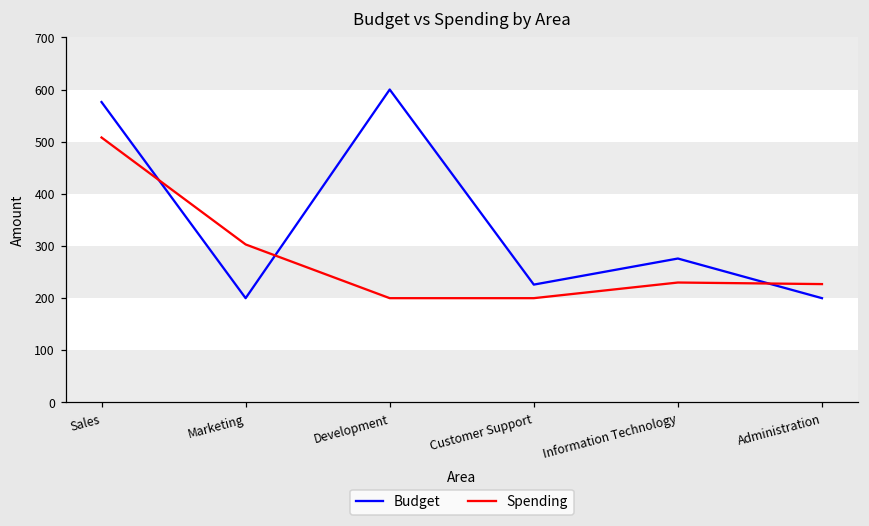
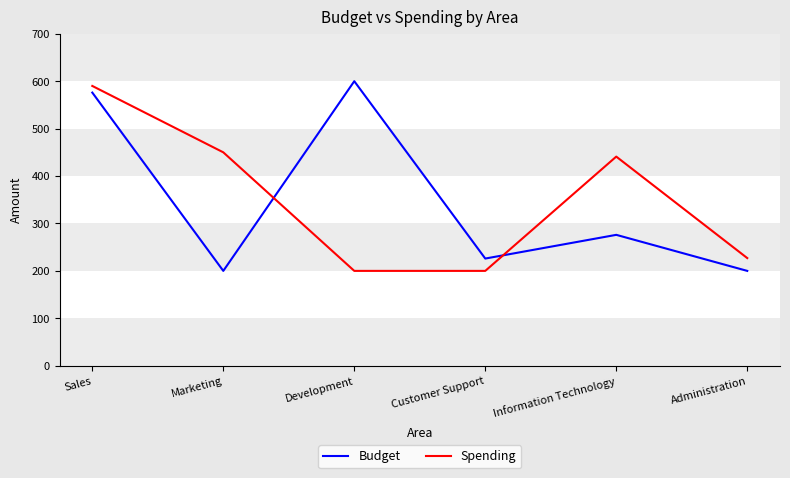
Spending, Sales: 510 -> 590
Spending, Marketing: 300 -> 450
Spending, Information Technology: 230 -> 440
